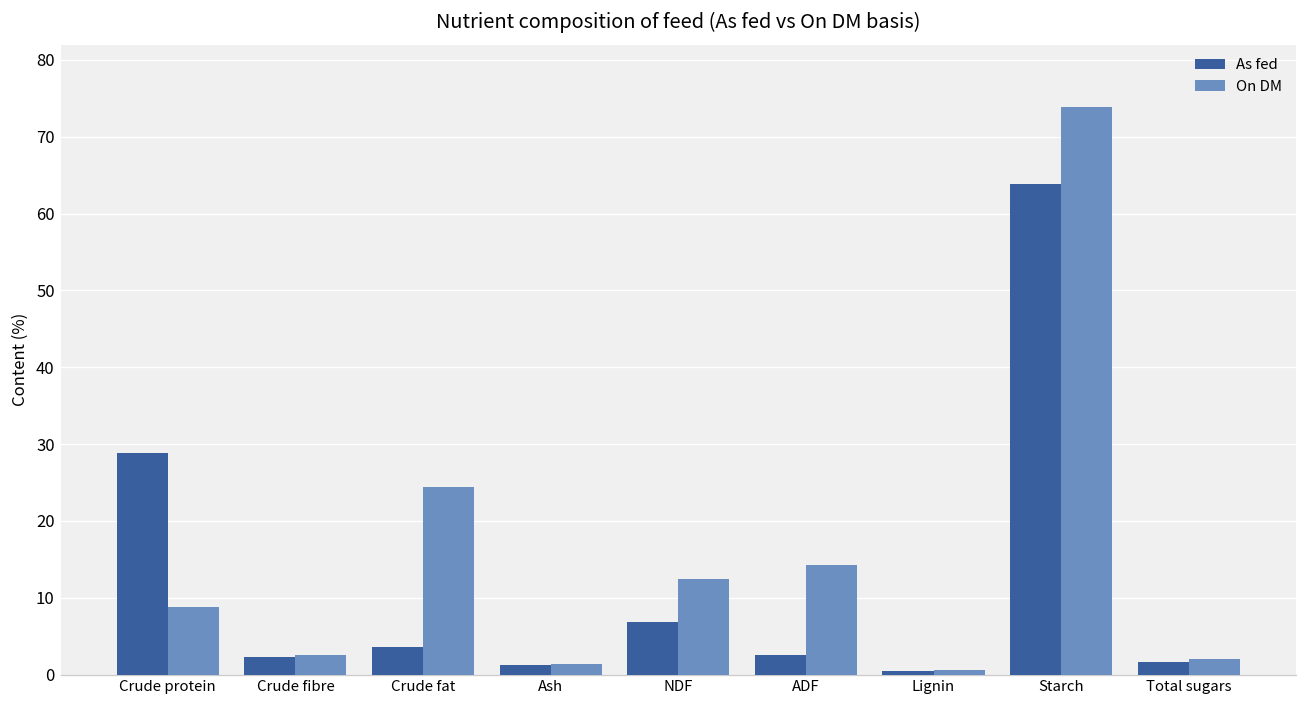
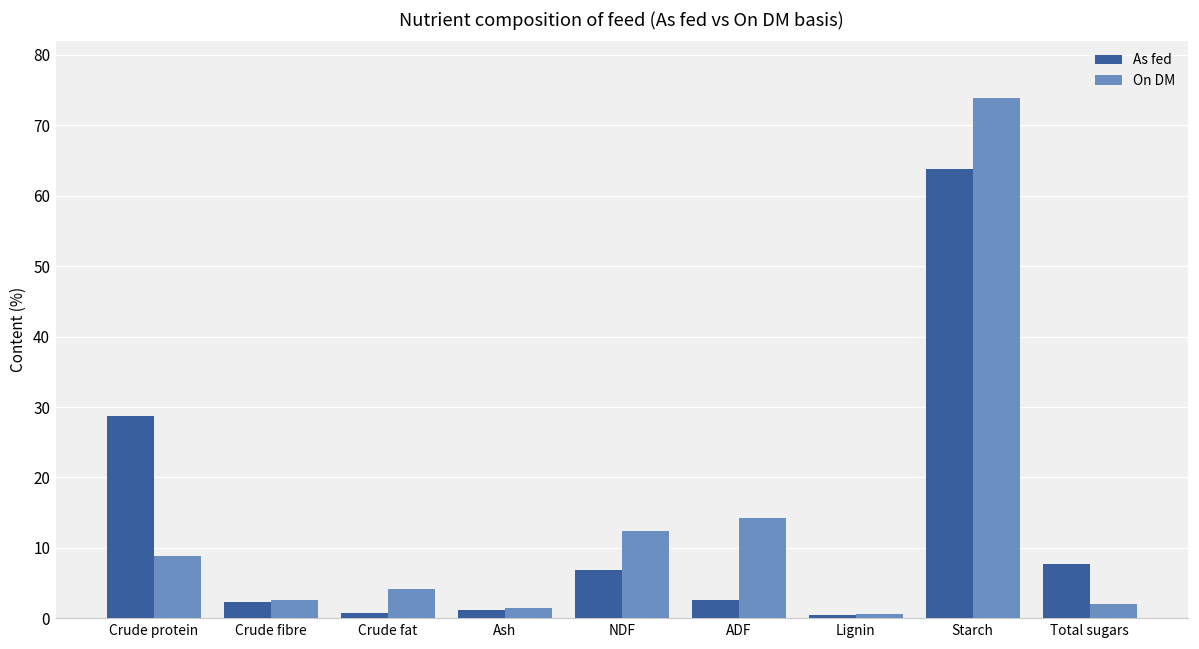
As fed, Crude fat: 4 -> 1
On DM, Crude fat: 24 -> 4
As fed, Total sugars: 2 -> 8
